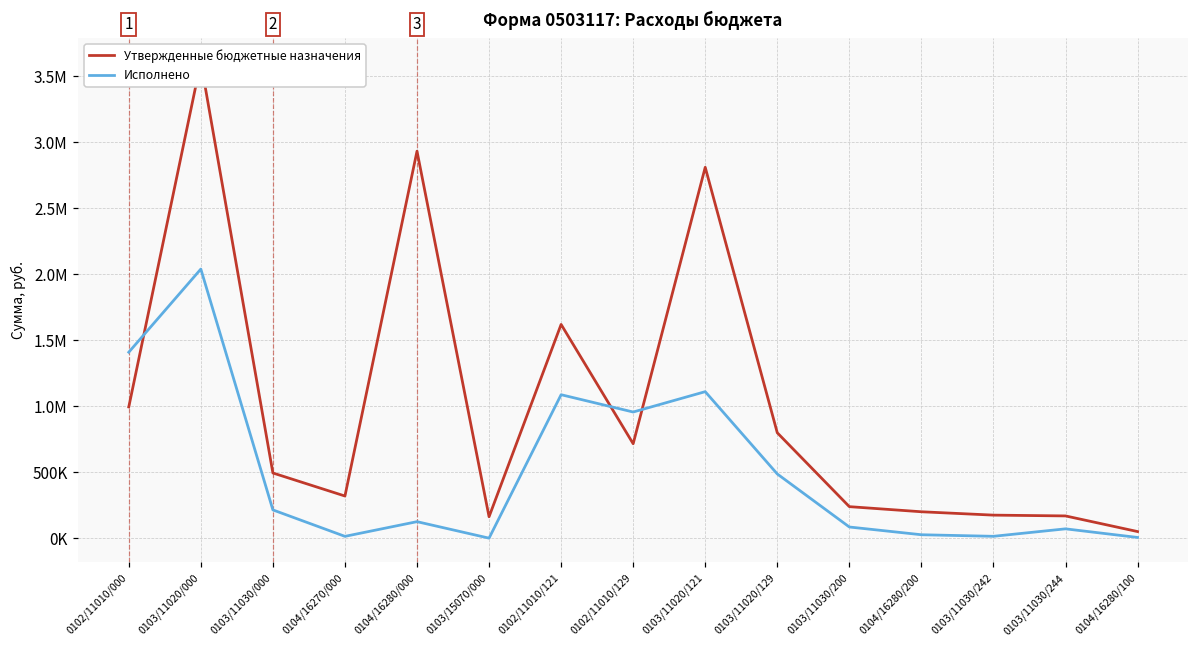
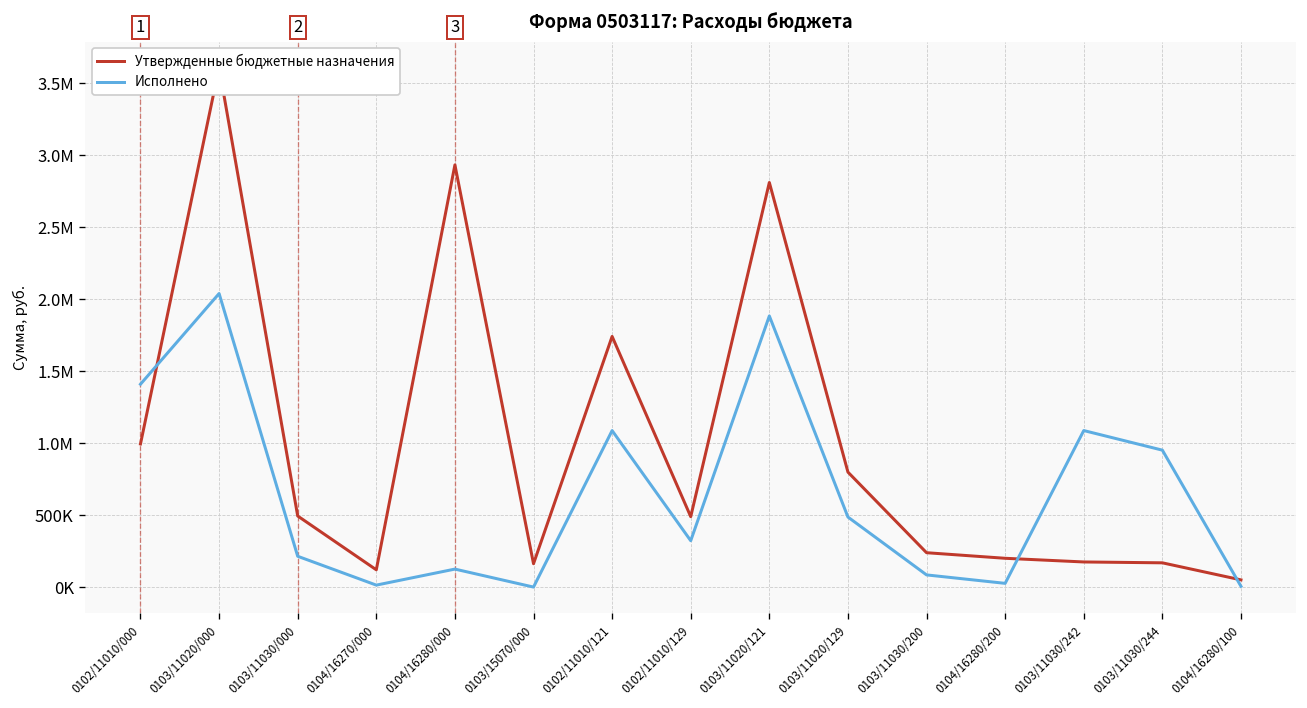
Утвержденные бюджетные назначения, 0104/16270/000: 320000 -> 120000
Утвержденные бюджетные назначения, 0102/11010/121: 1620000 -> 1740000
Утвержденные бюджетные назначения, 0102/11010/129: 720000 -> 490000
Исполнено, 0102/11010/129: 960000 -> 320000
Исполнено, 0103/11020/121: 1110000 -> 1880000
Исполнено, 0103/11030/242: 10000 -> 1090000
Исполнено, 0103/11030/244: 70000 -> 950000
